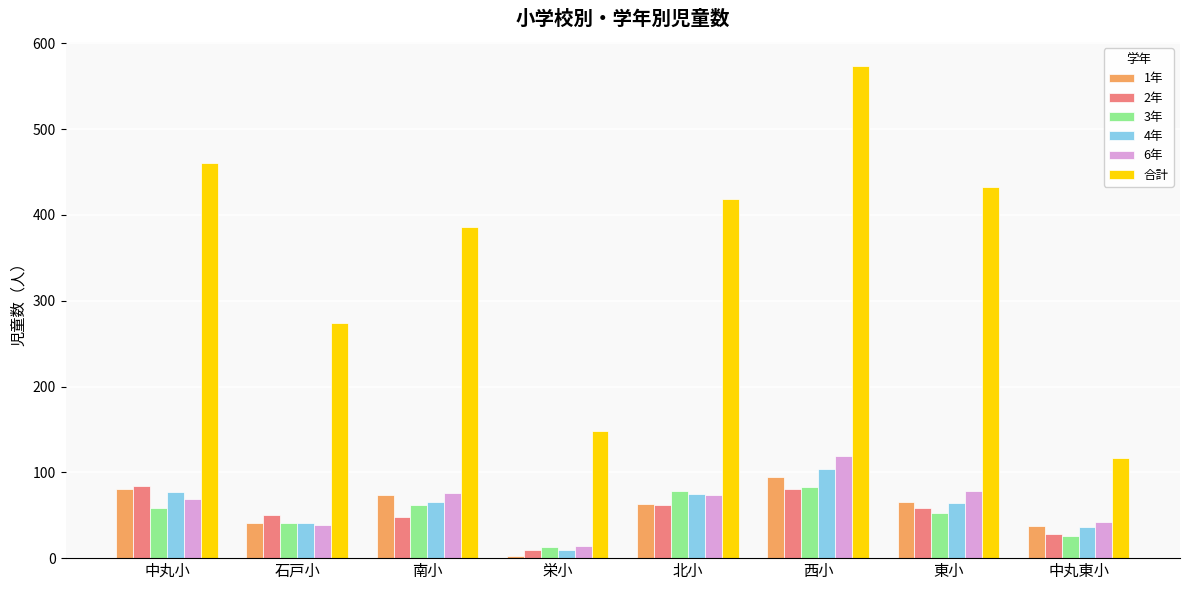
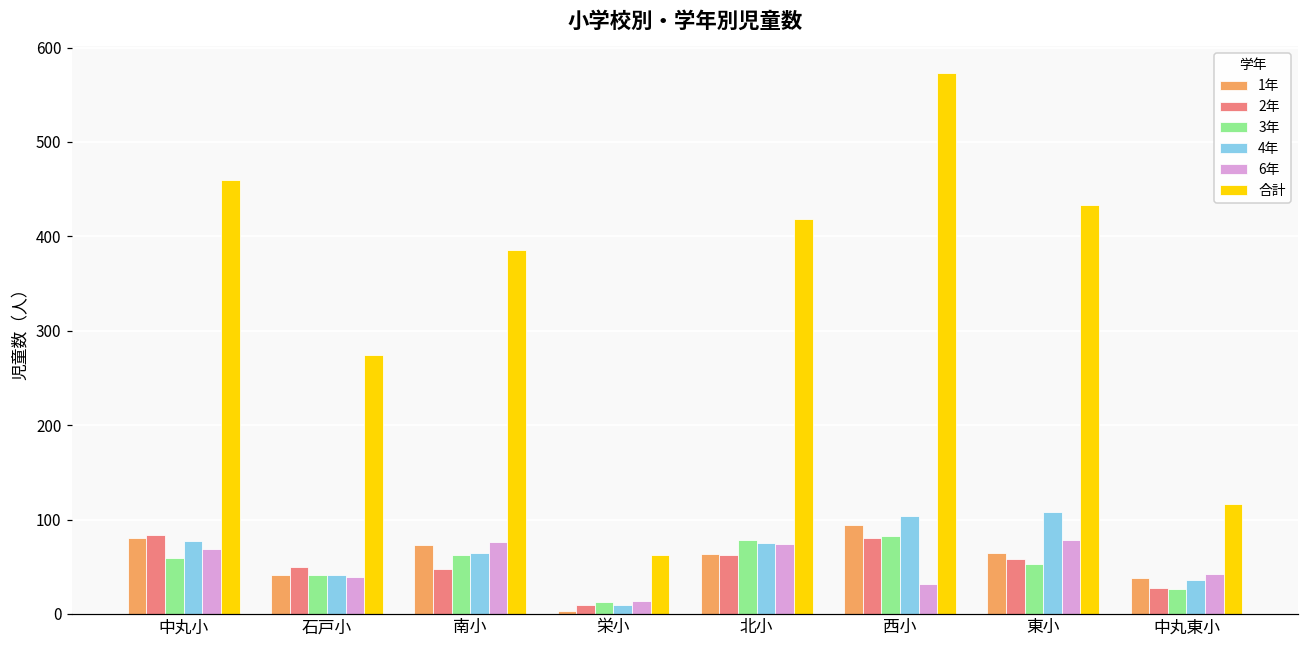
合計, 栄小: 150 -> 60
6年, 西小: 120 -> 30
4年, 東小: 60 -> 110
